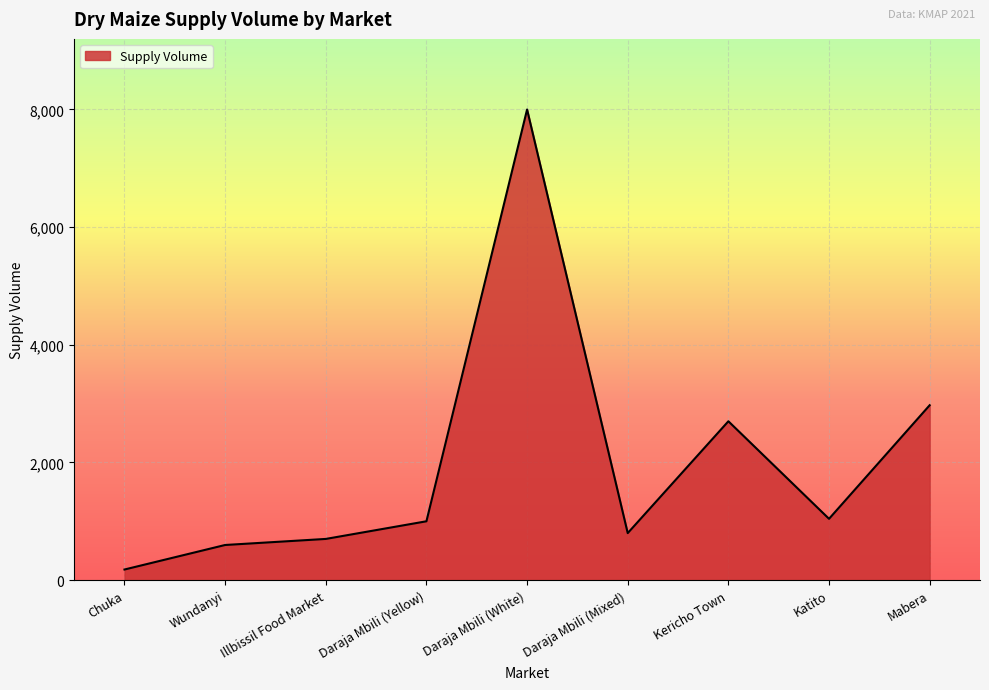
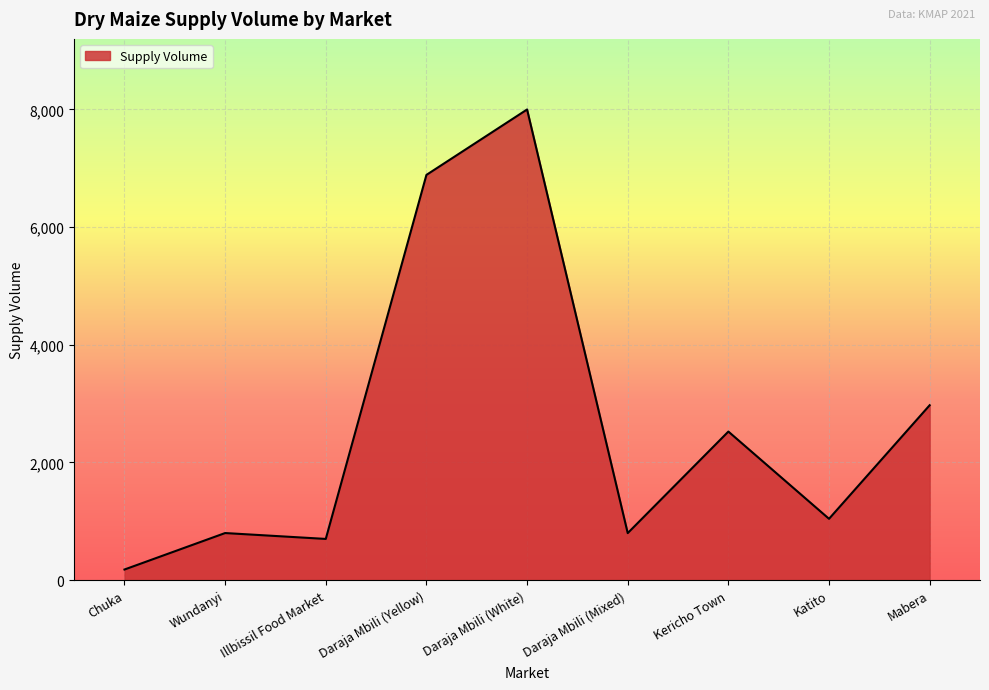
Wundanyi: 600 -> 800
Daraja Mbili (Yellow): 1,000 -> 6,900
Kericho Town: 2,700 -> 2,500
